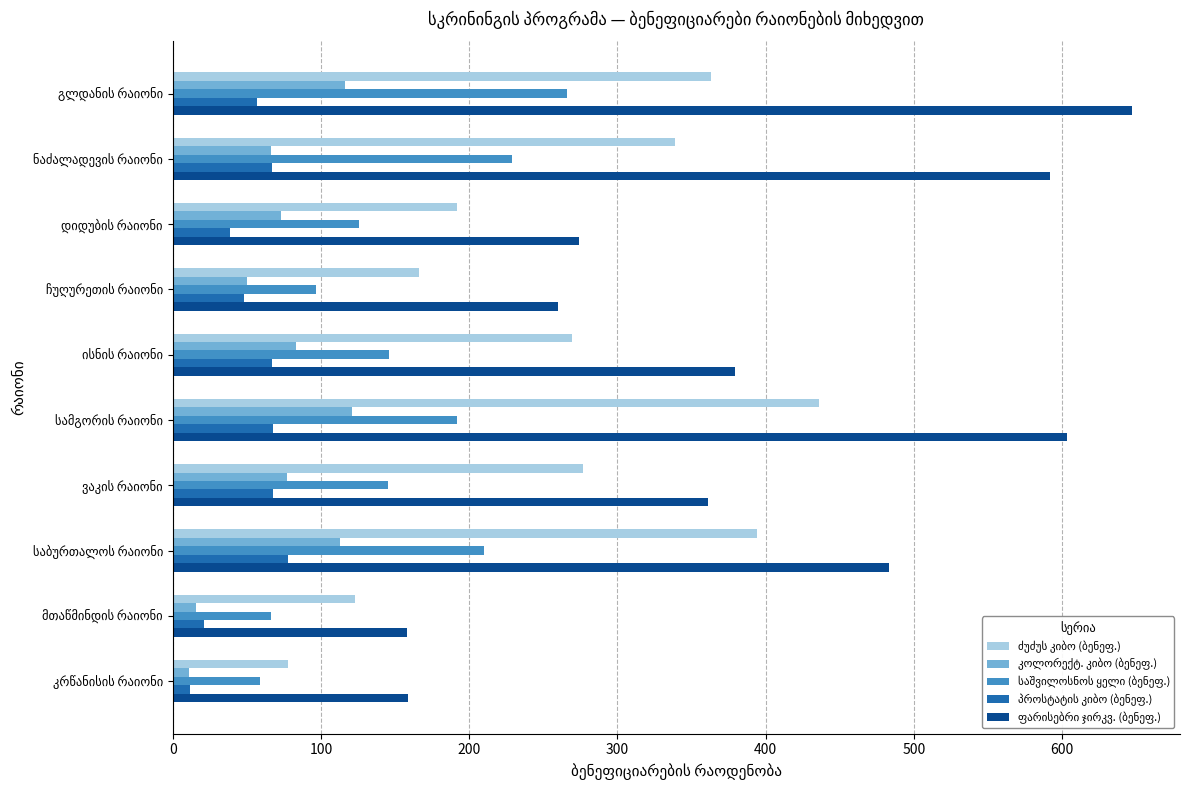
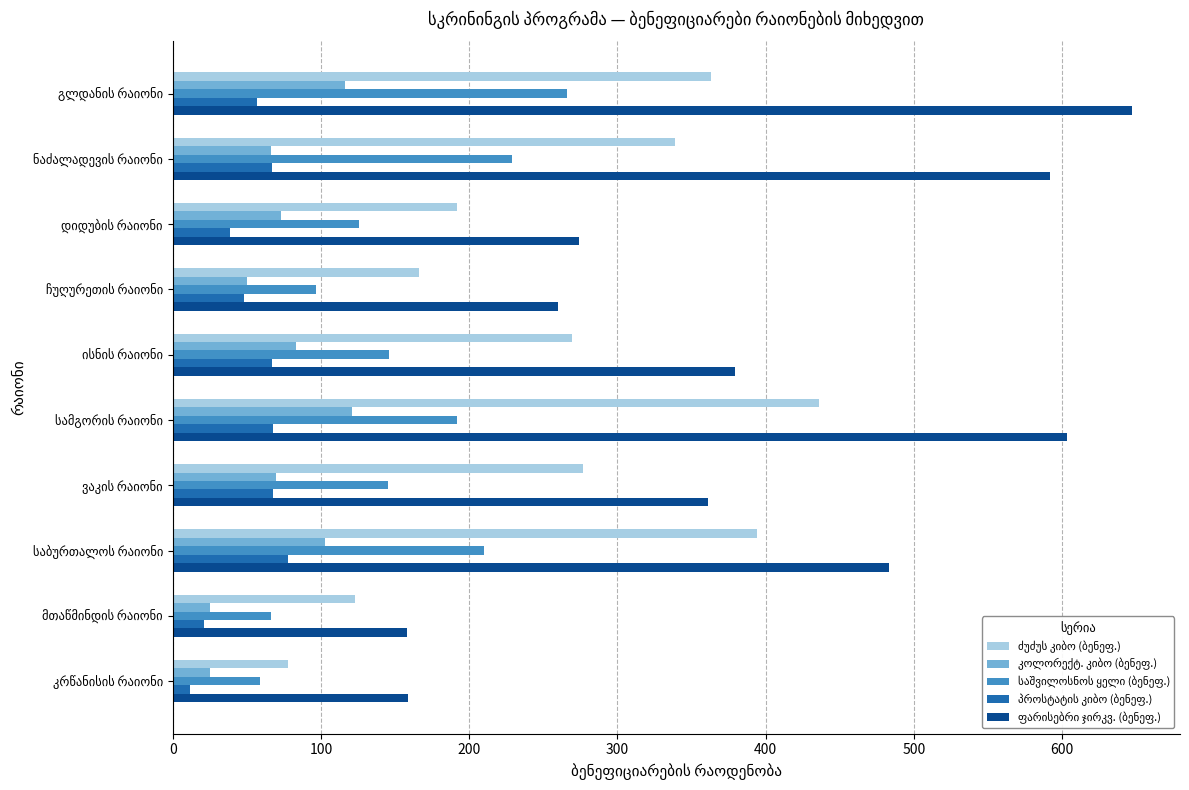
კოლორექტ. კიბო (ბენეფ.), ვაკის რაიონი: 77 -> 70
კოლორექტ. კიბო (ბენეფ.), საბურთალოს რაიონი: 113 -> 103
კოლორექტ. კიბო (ბენეფ.), მთაწმინდის რაიონი: 16 -> 25
კოლორექტ. კიბო (ბენეფ.), კრწანისის რაიონი: 11 -> 25
